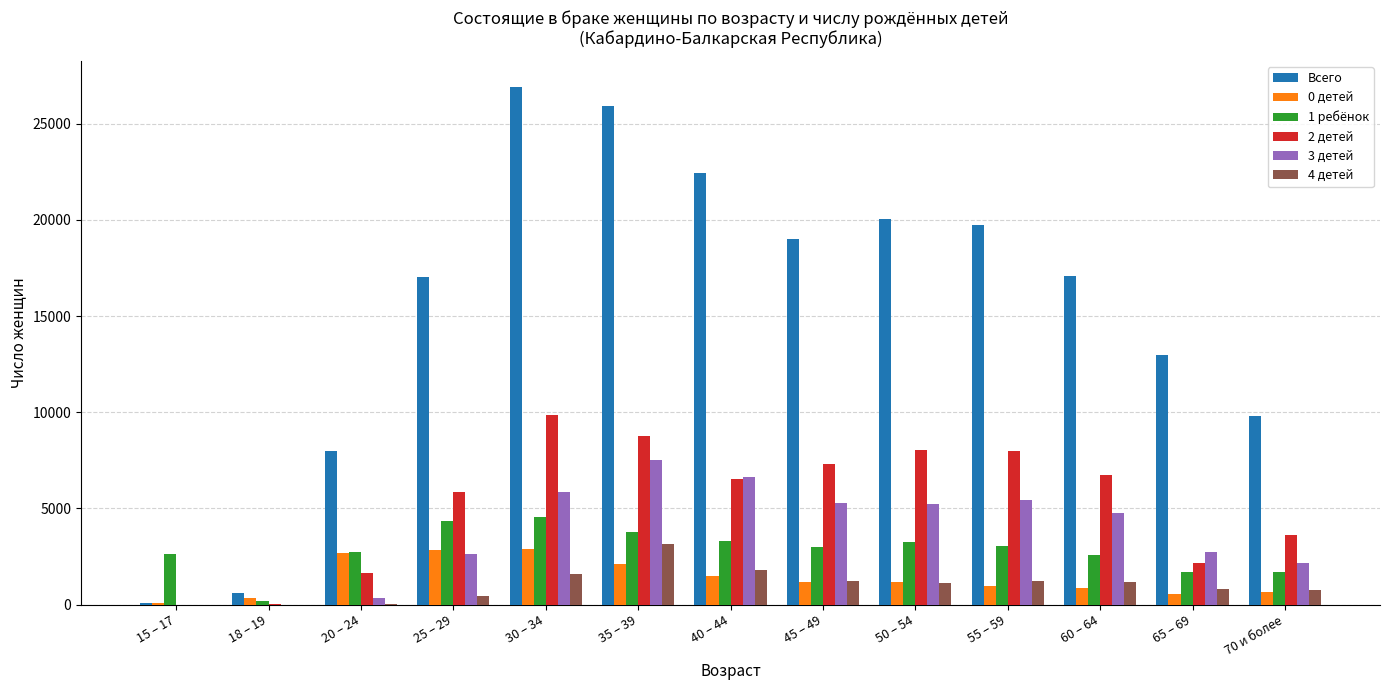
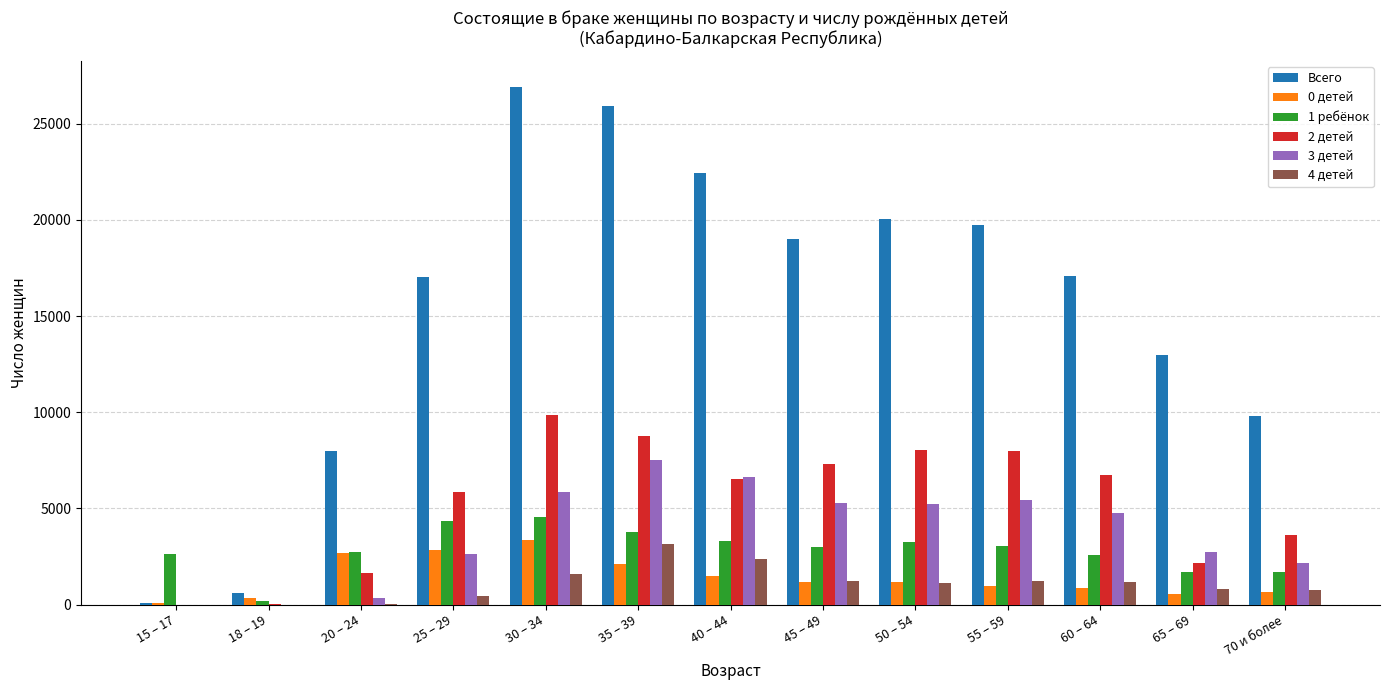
0 детей, 30 – 34: 2900 -> 3400
4 детей, 40 – 44: 1800 -> 2400
